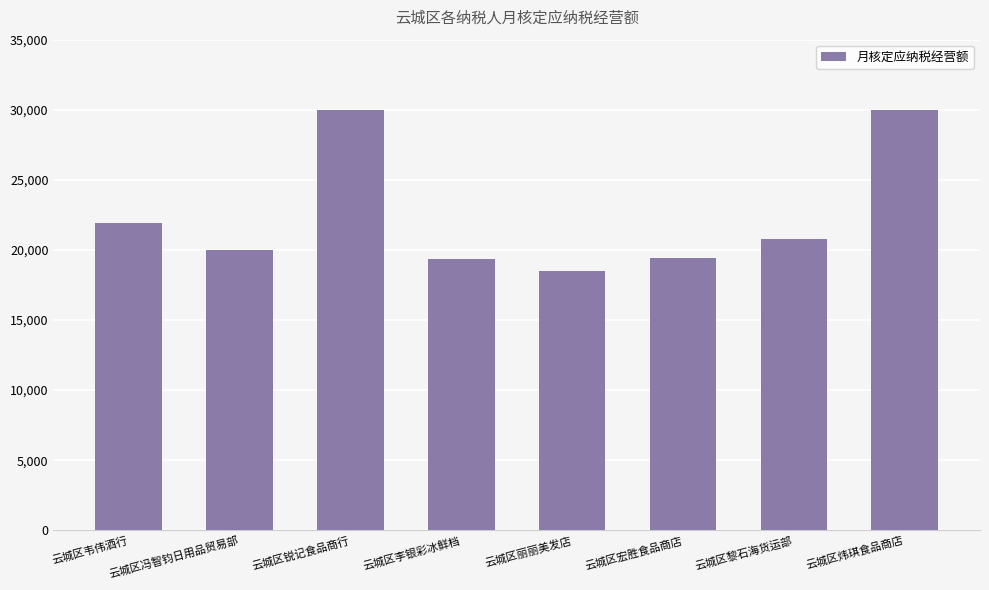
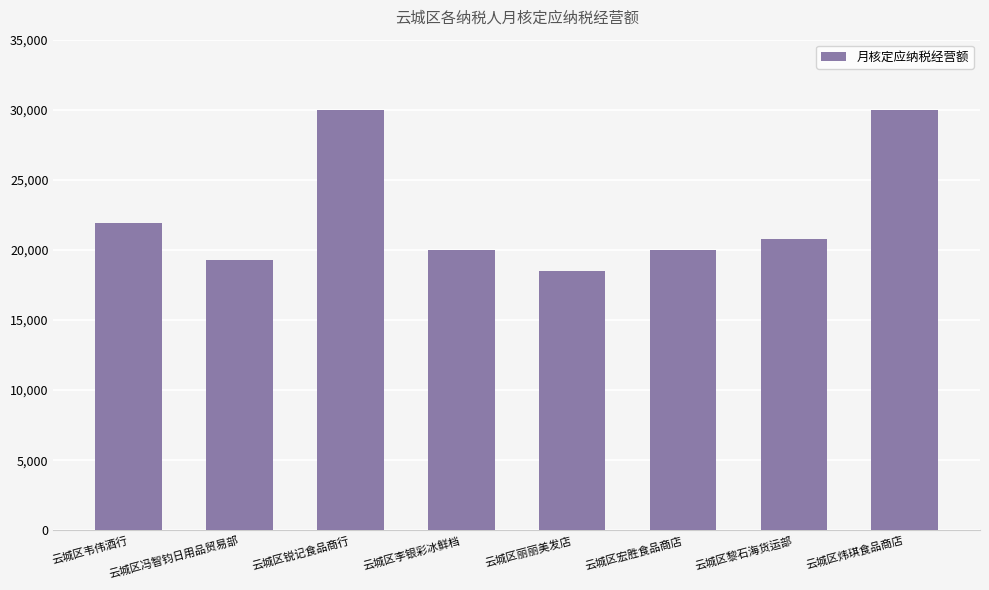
云城区冯智钧日用品贸易部: 20,000 -> 19,300
云城区李银彩冰鲜档: 19,400 -> 20,000
云城区宏胜食品商店: 19,400 -> 20,000
